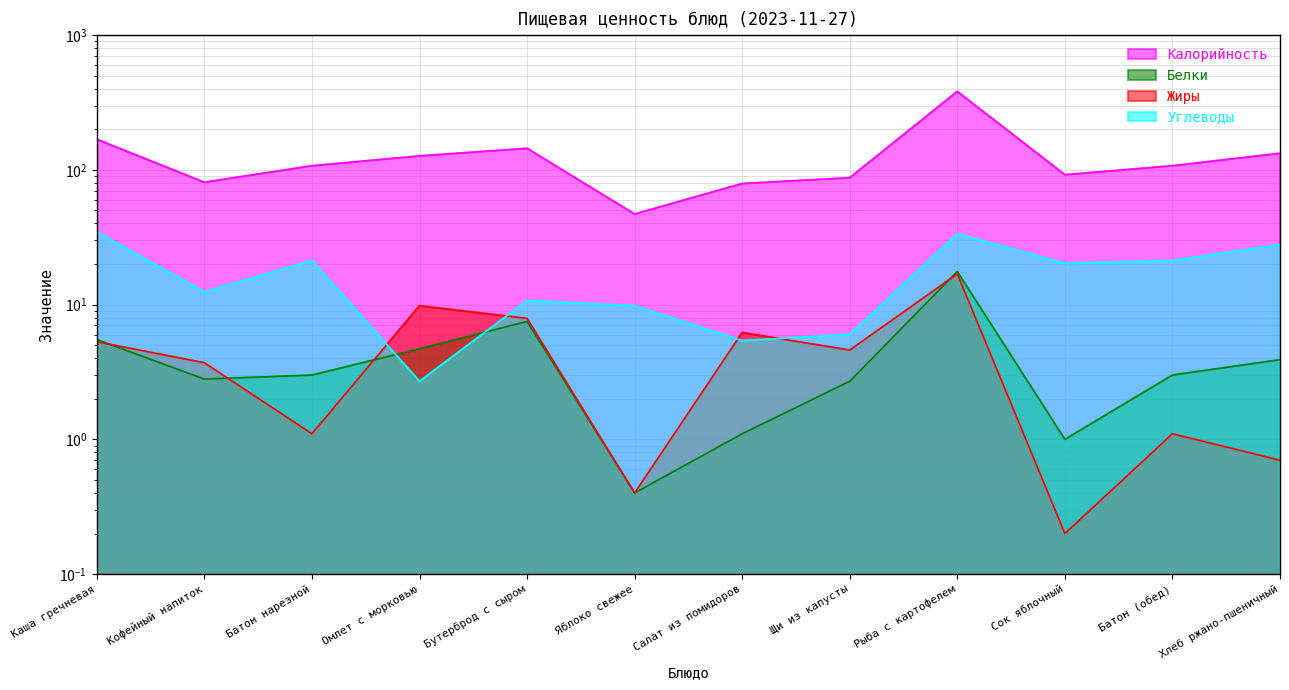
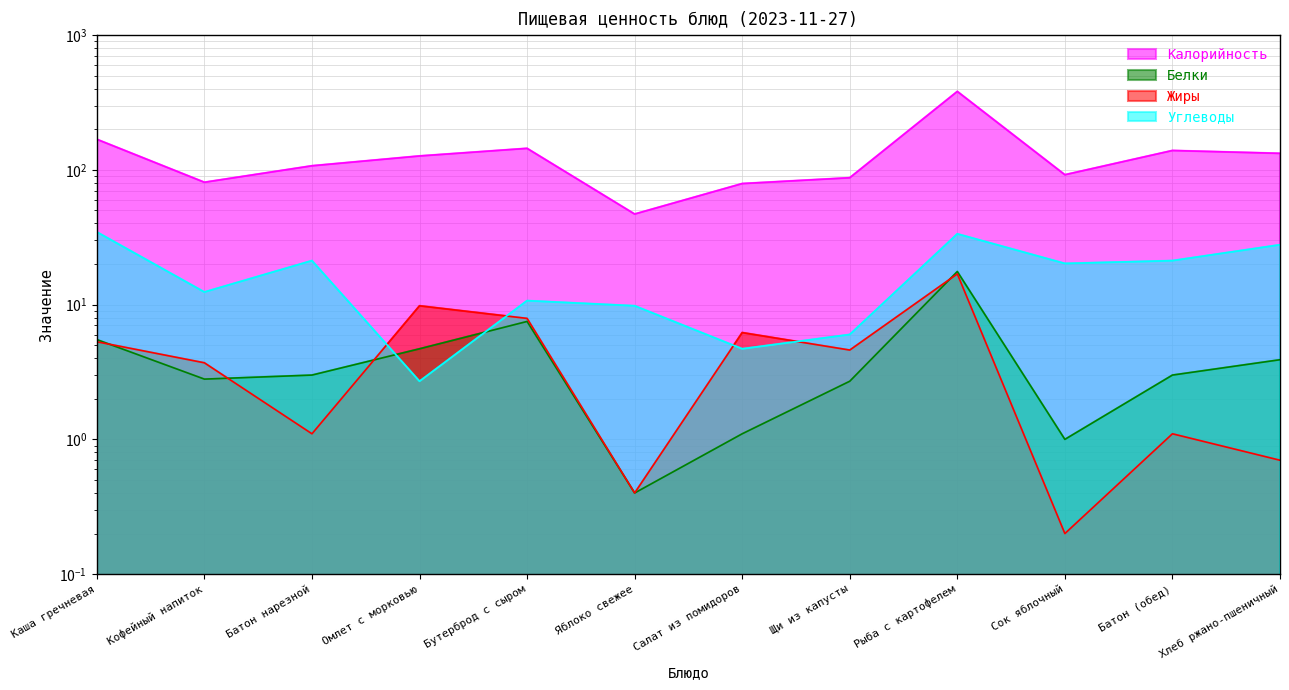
Углеводы, Салат из помидоров: 5.4 -> 4.7
Калорийность, Батон (обед): 110 -> 140
